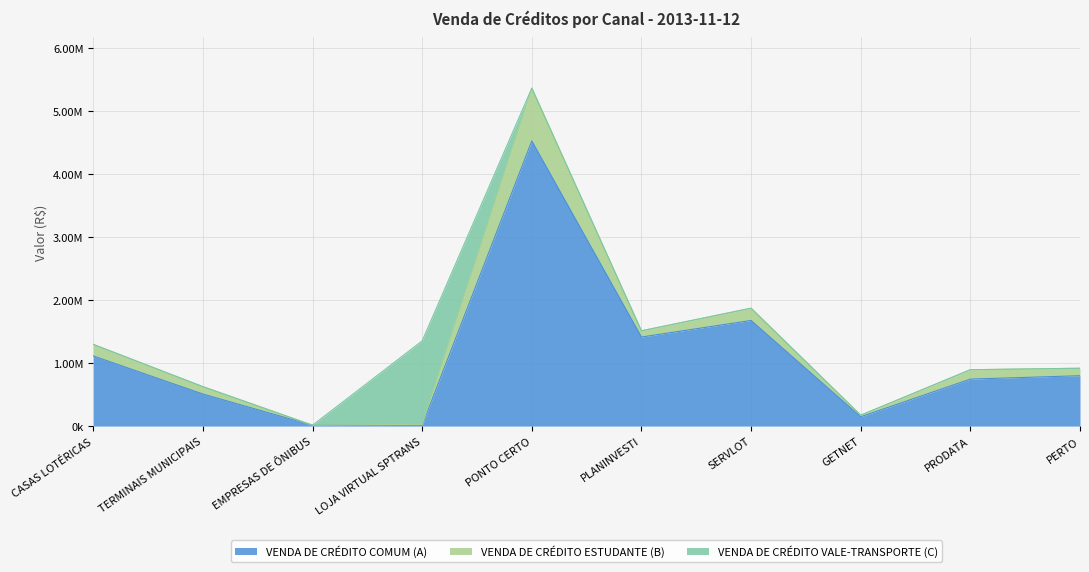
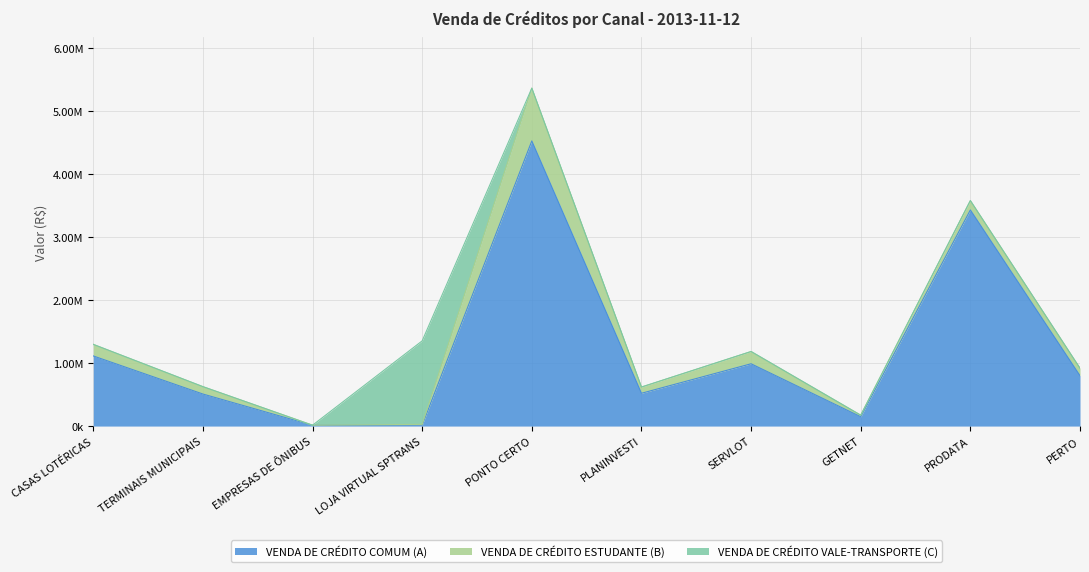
VENDA DE CRÉDITO COMUM (A), PLANINVESTI: 1400000 -> 500000
VENDA DE CRÉDITO COMUM (A), SERVLOT: 1700000 -> 1000000
VENDA DE CRÉDITO COMUM (A), PRODATA: 700000 -> 3400000
